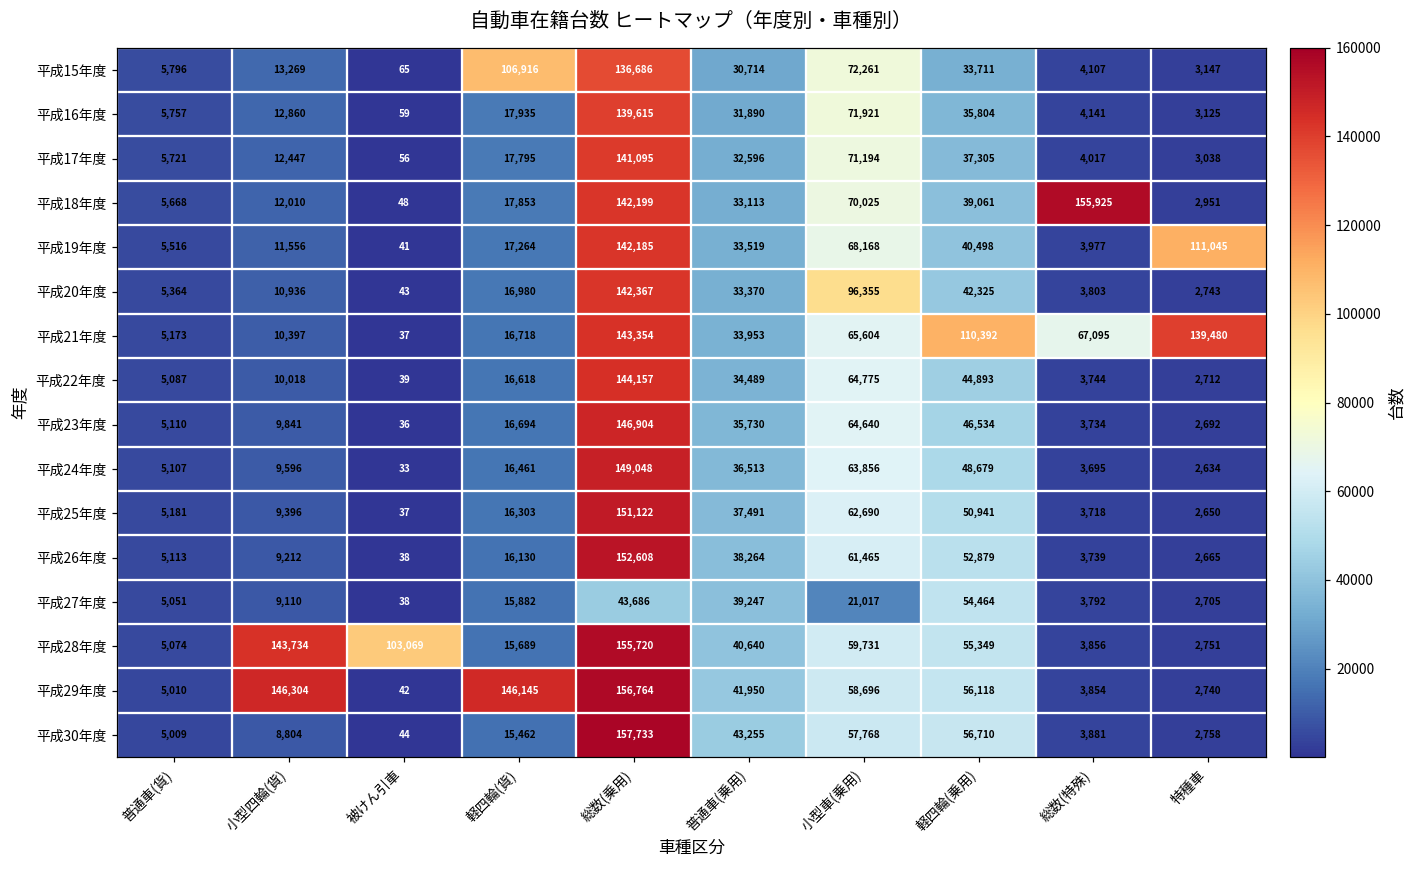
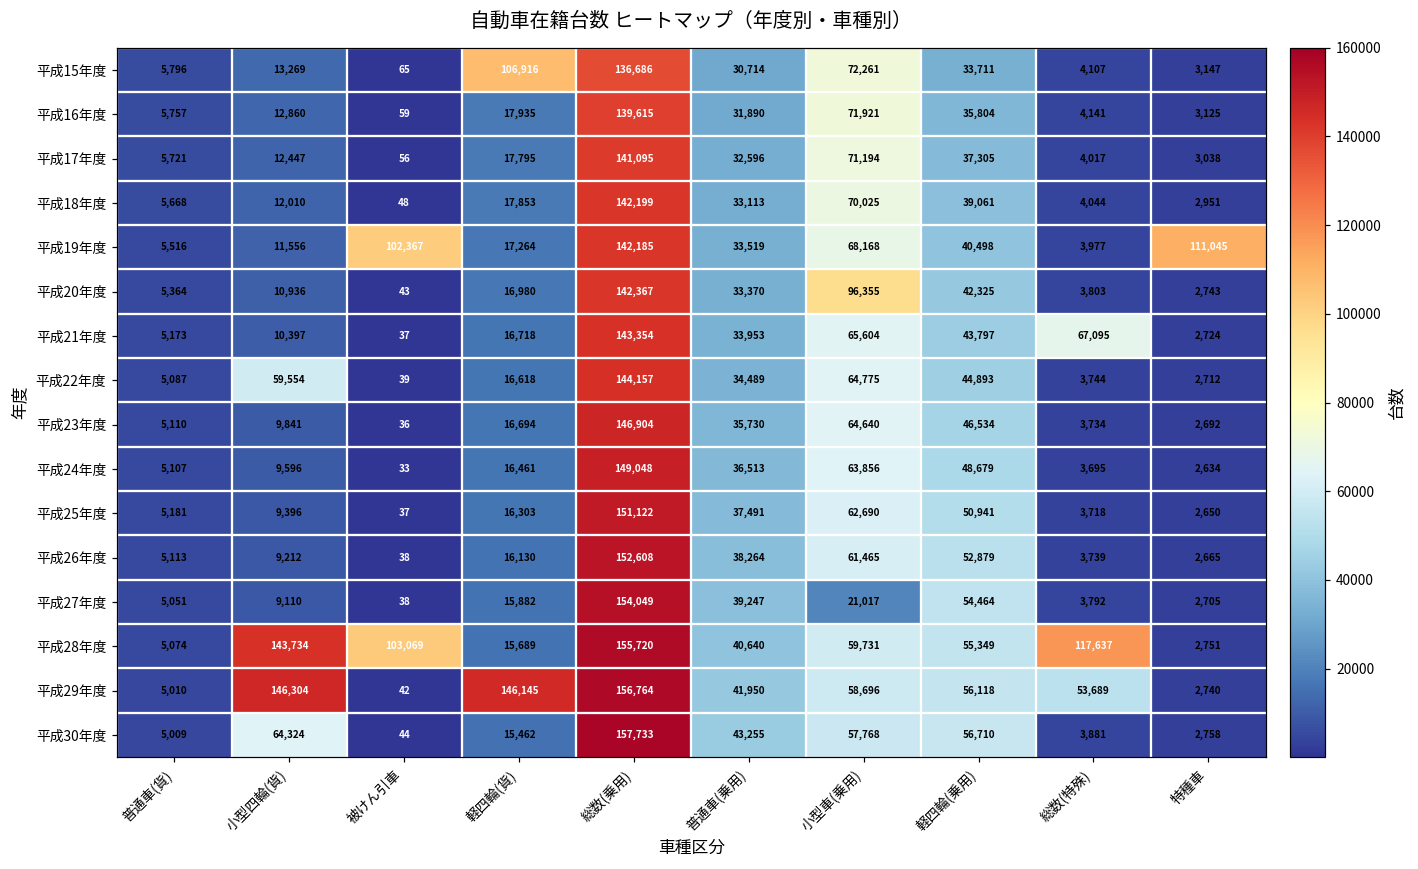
平成18年度, 総数(特殊): 155,925 -> 4,044
平成19年度, 被けん引車: 41 -> 102,367
平成21年度, 軽四輪(乗用): 110,392 -> 43,797
平成21年度, 特種車: 139,480 -> 2,724
平成22年度, 小型四輪(貨): 10,018 -> 59,554
平成27年度, 総数(乗用): 43,686 -> 154,049
平成28年度, 総数(特殊): 3,856 -> 117,637
平成29年度, 総数(特殊): 3,854 -> 53,689
平成30年度, 小型四輪(貨): 8,804 -> 64,324
